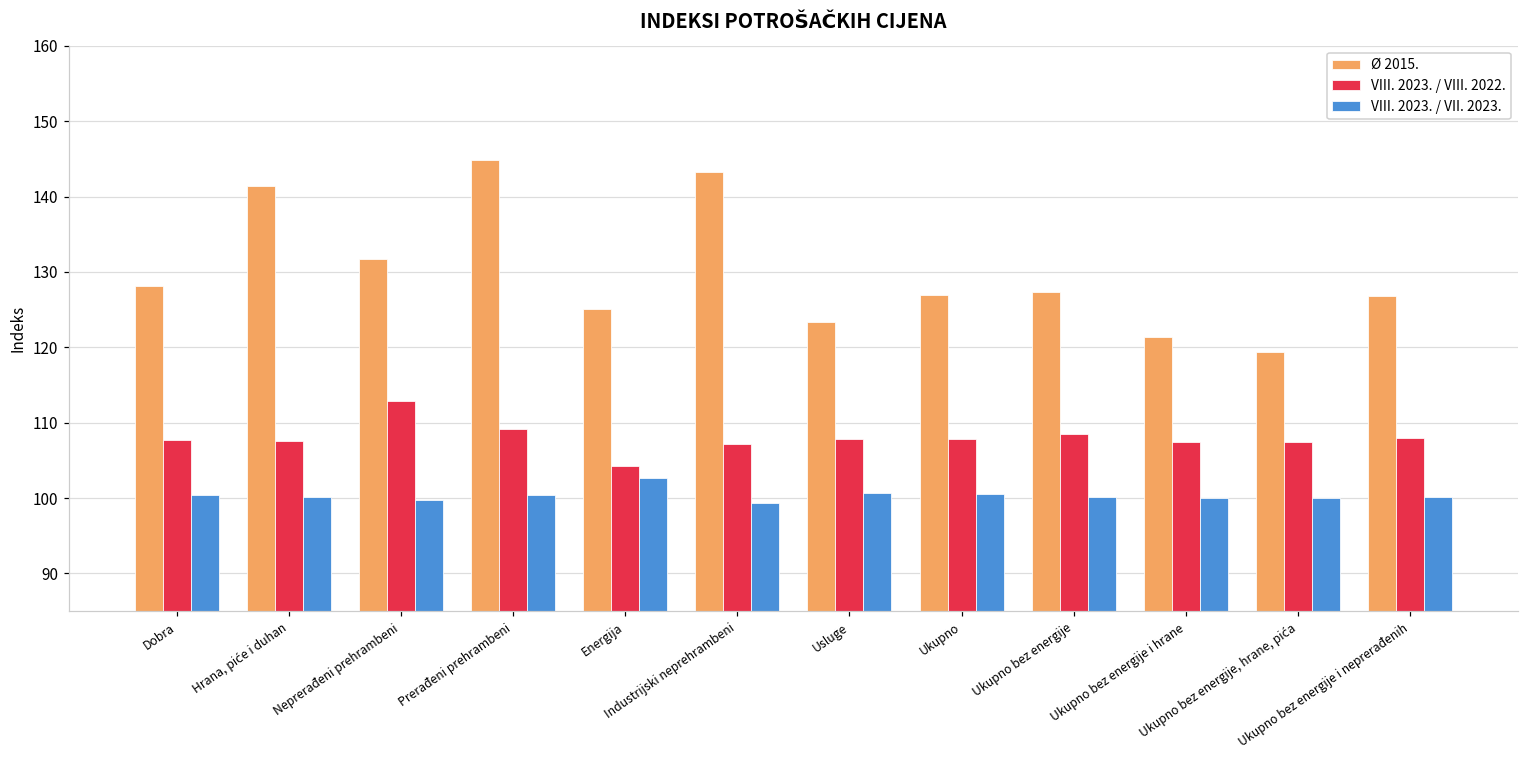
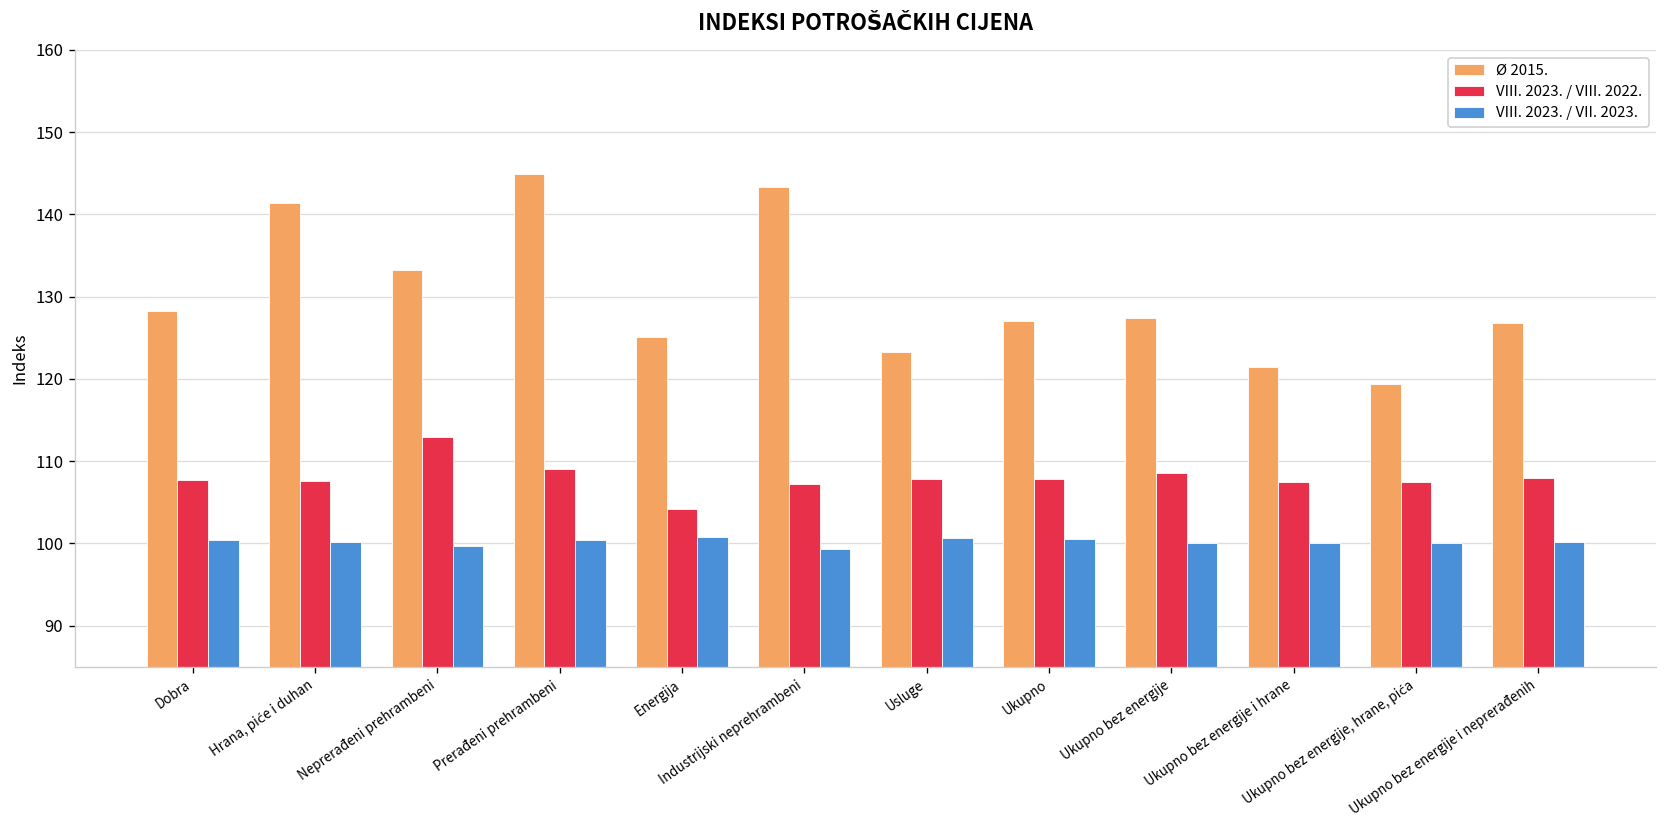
Ø 2015., Neprerađeni prehrambeni: 132 -> 133
VIII. 2023. / VII. 2023., Energija: 103 -> 101
